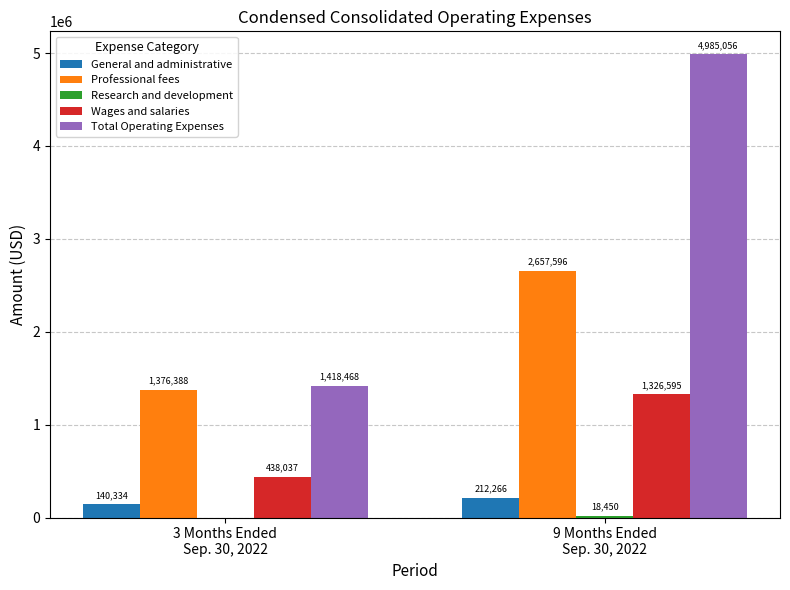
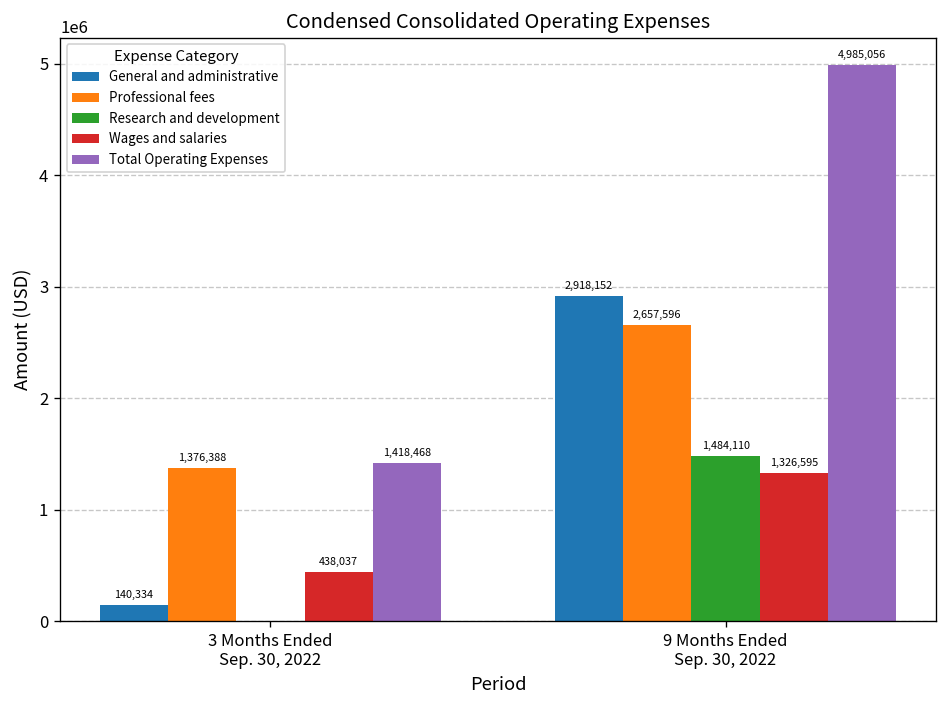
General and administrative, 9 Months Ended Sep. 30, 2022: 212,266 -> 2,918,152
Research and development, 9 Months Ended Sep. 30, 2022: 18,450 -> 1,484,110
